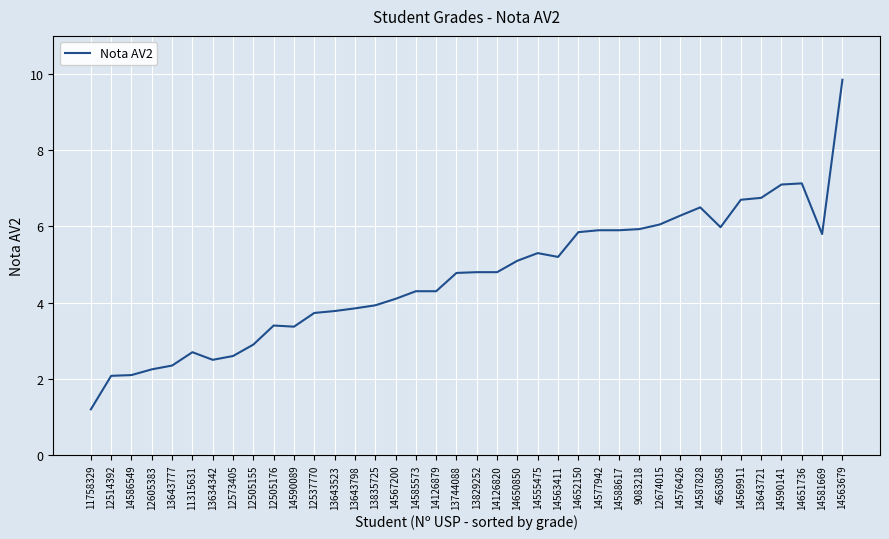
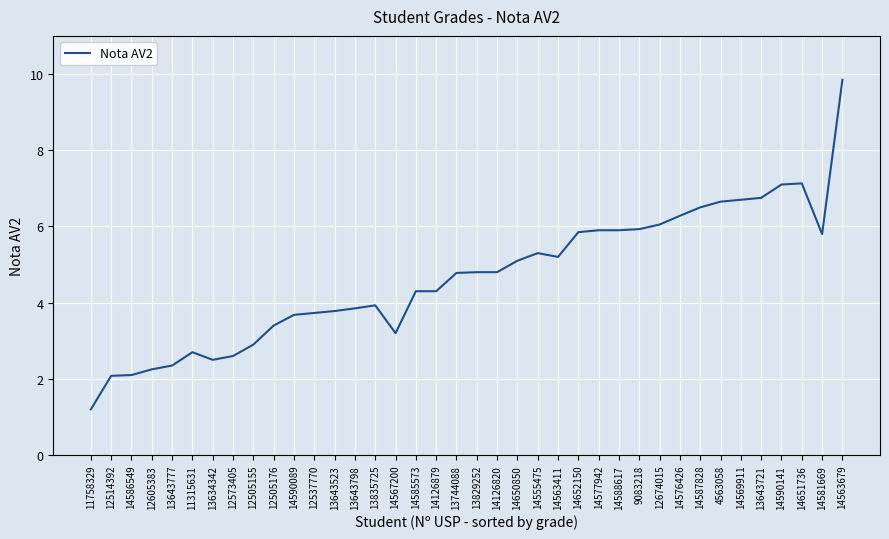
14590089: 3.4 -> 3.7
14567200: 4.1 -> 3.2
4563058: 6.0 -> 6.7
